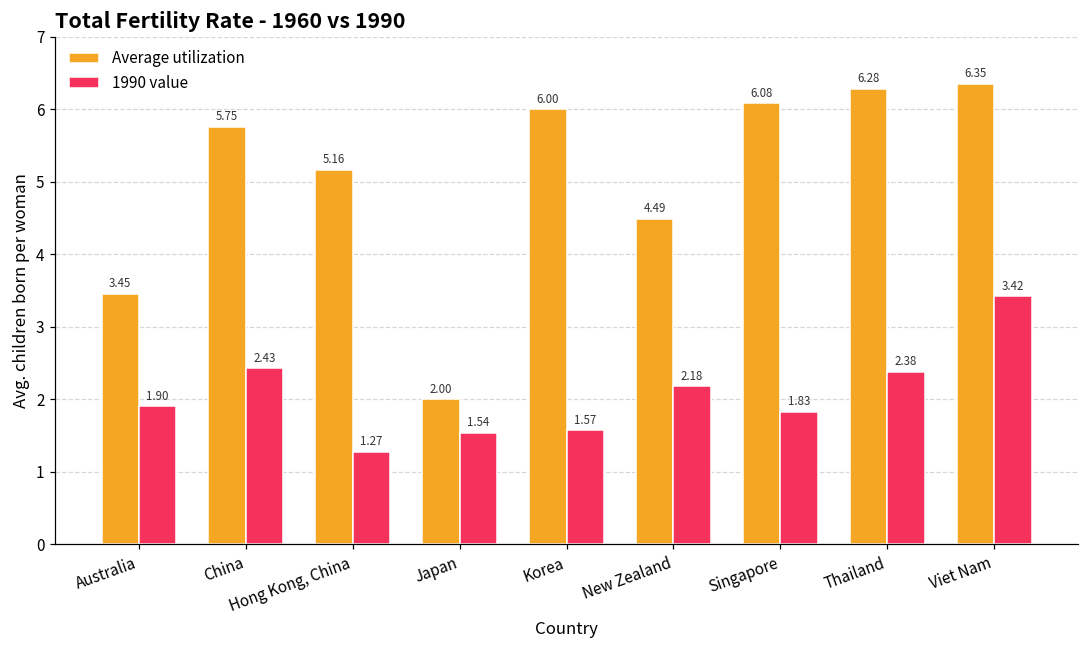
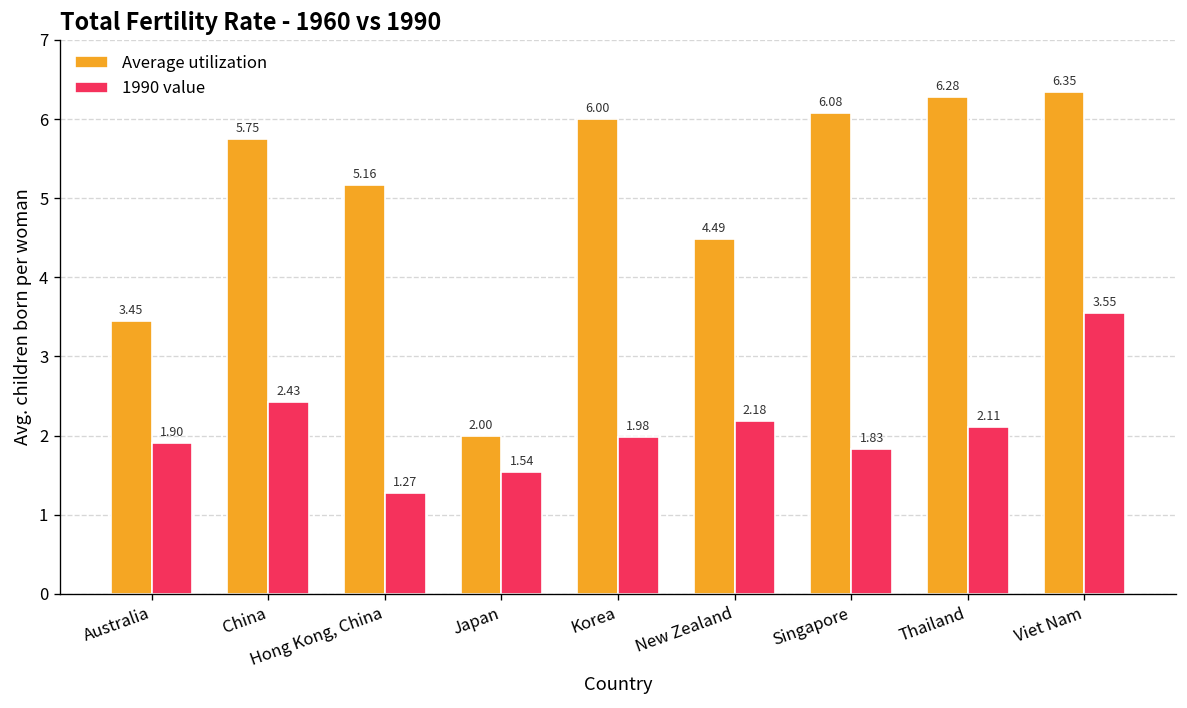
1990 value, Korea: 1.57 -> 1.98
1990 value, Thailand: 2.38 -> 2.11
1990 value, Viet Nam: 3.42 -> 3.55
